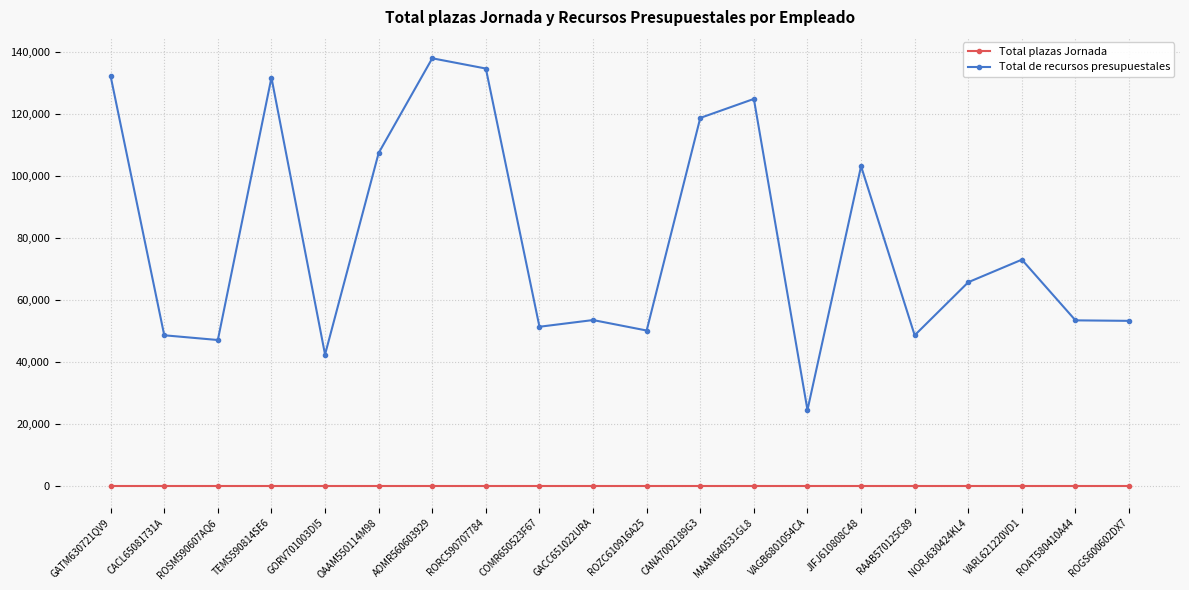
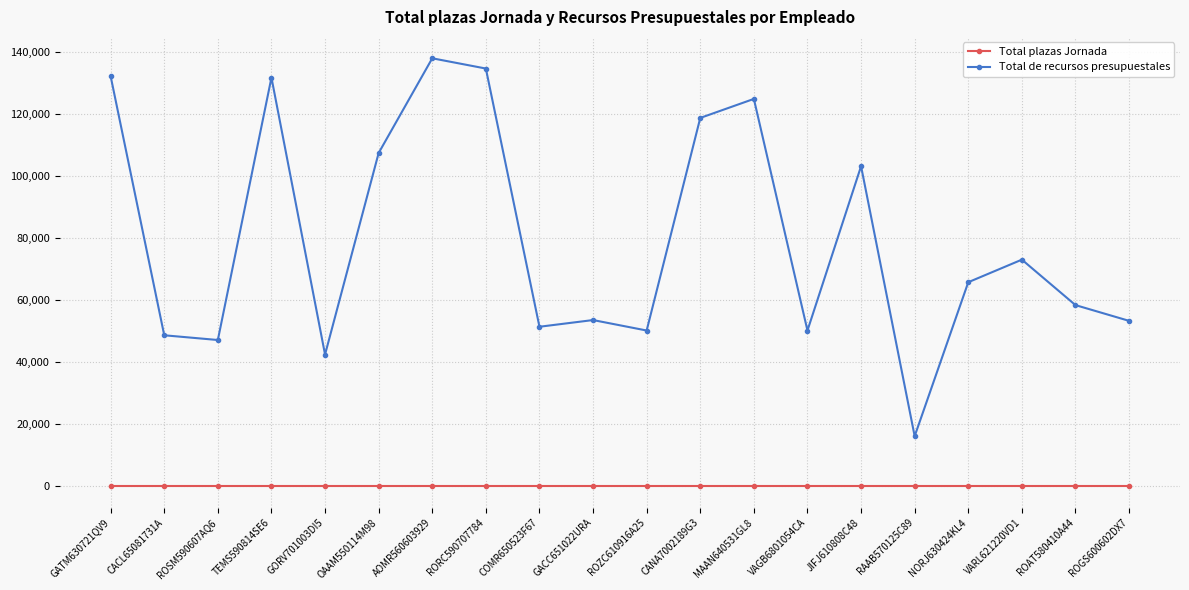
Total de recursos presupuestales, VAGB6801054CA: 25,000 -> 50,000
Total de recursos presupuestales, RAAB570125C89: 49,000 -> 16,000
Total de recursos presupuestales, ROAT580410A44: 53,000 -> 58,000
